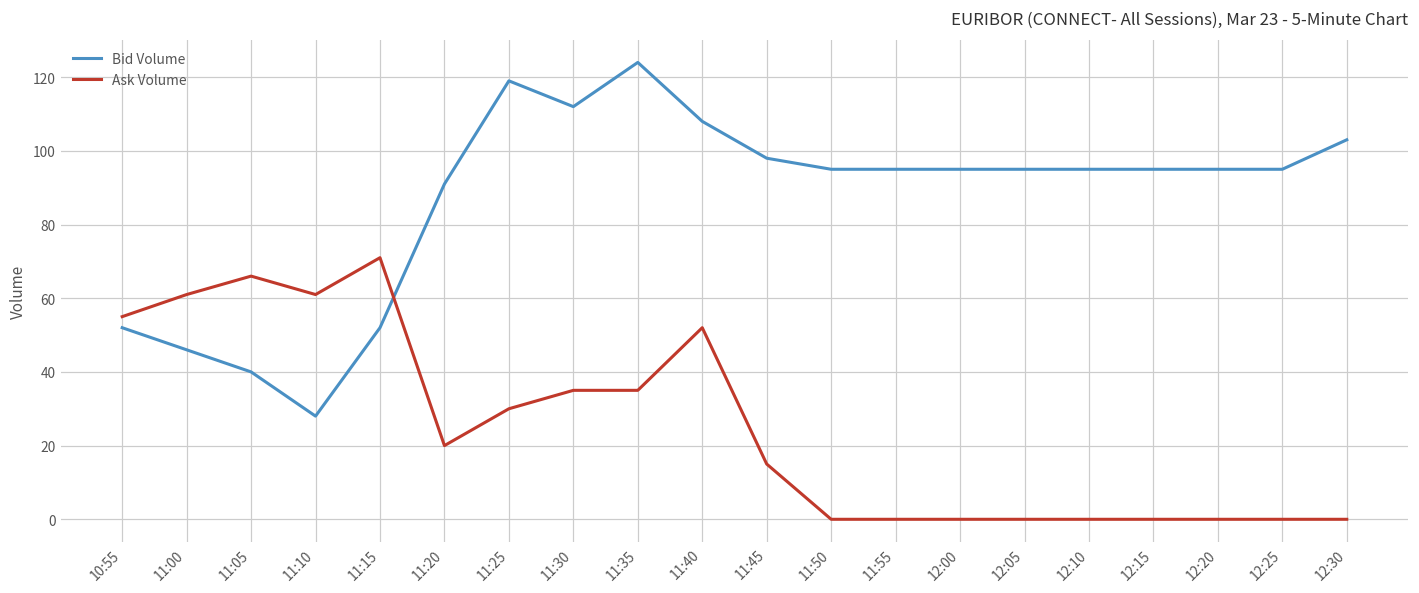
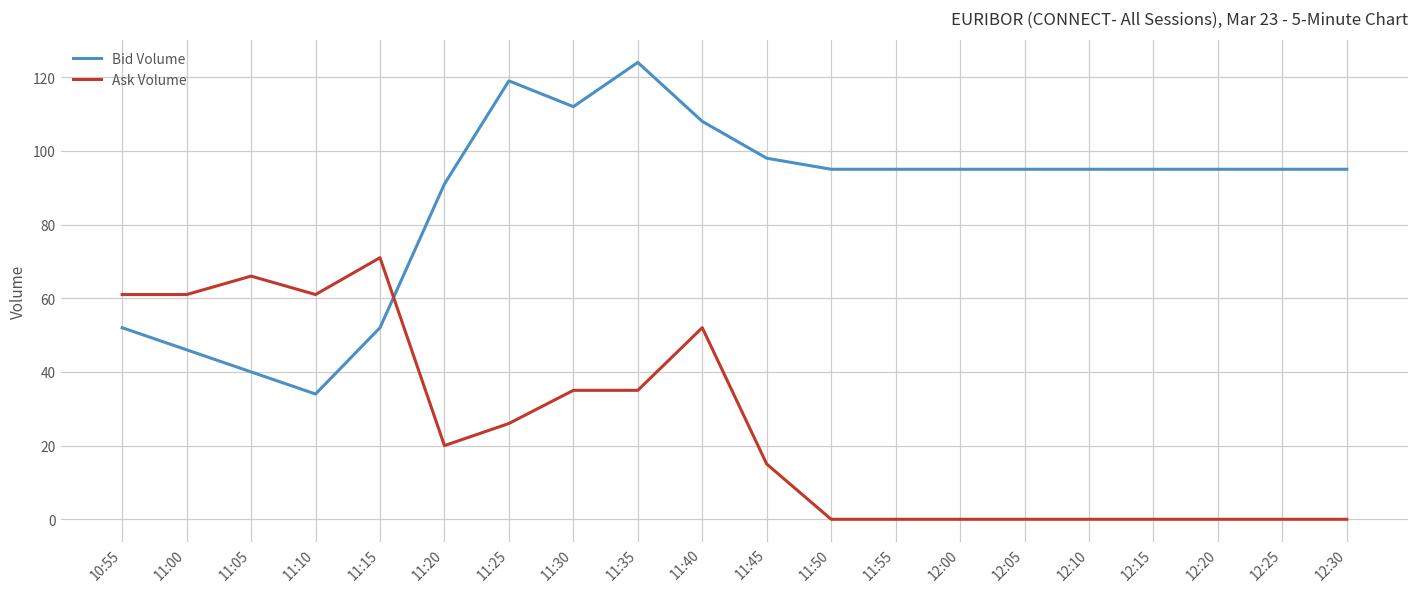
Ask Volume, 10:55: 55 -> 61
Bid Volume, 11:10: 28 -> 34
Ask Volume, 11:25: 30 -> 26
Bid Volume, 12:30: 103 -> 95
